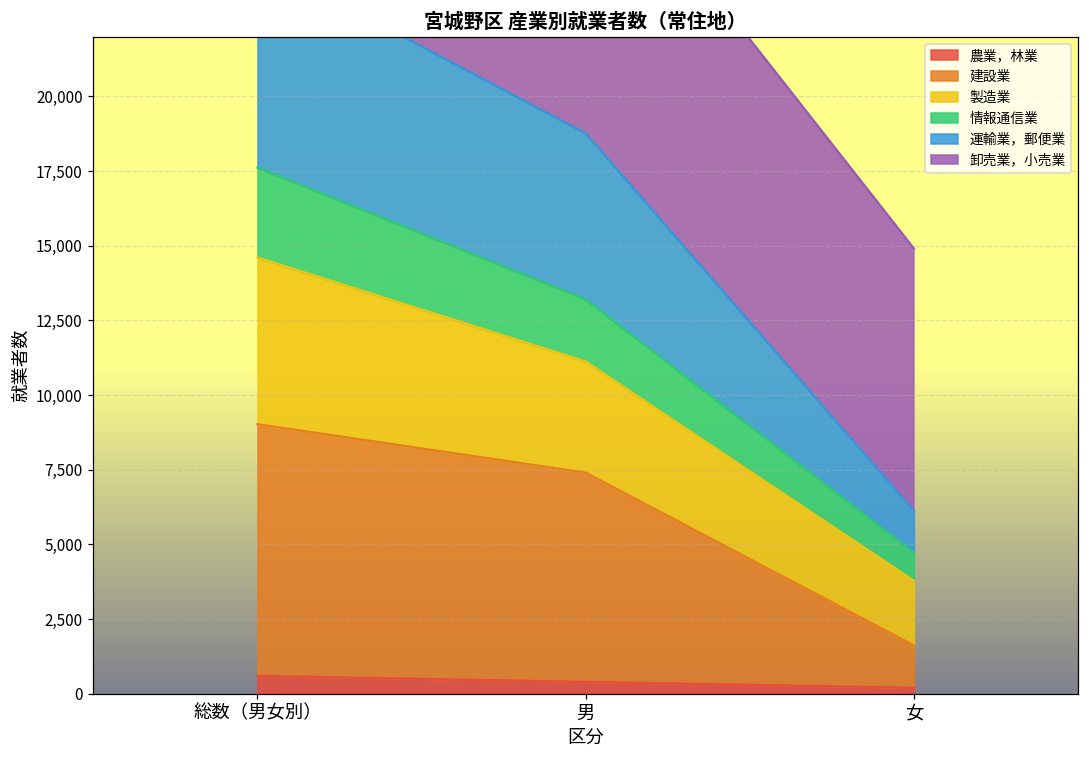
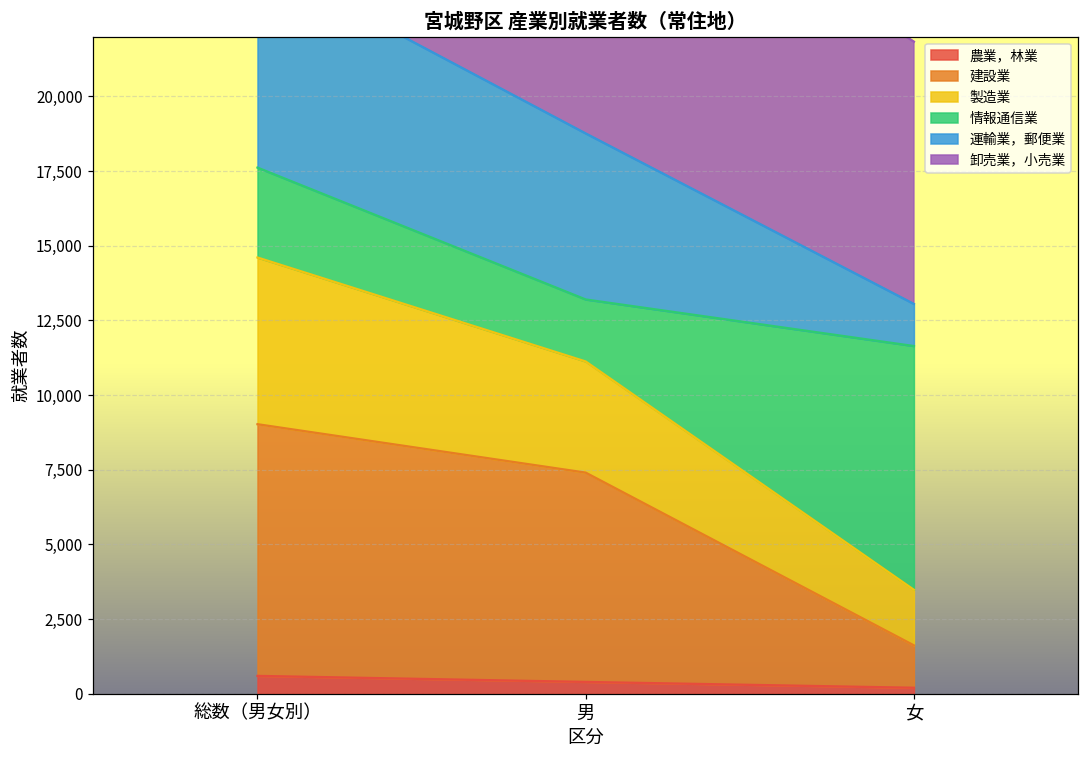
製造業, 女: 2,200 -> 1,900
情報通信業, 女: 900 -> 8,200
